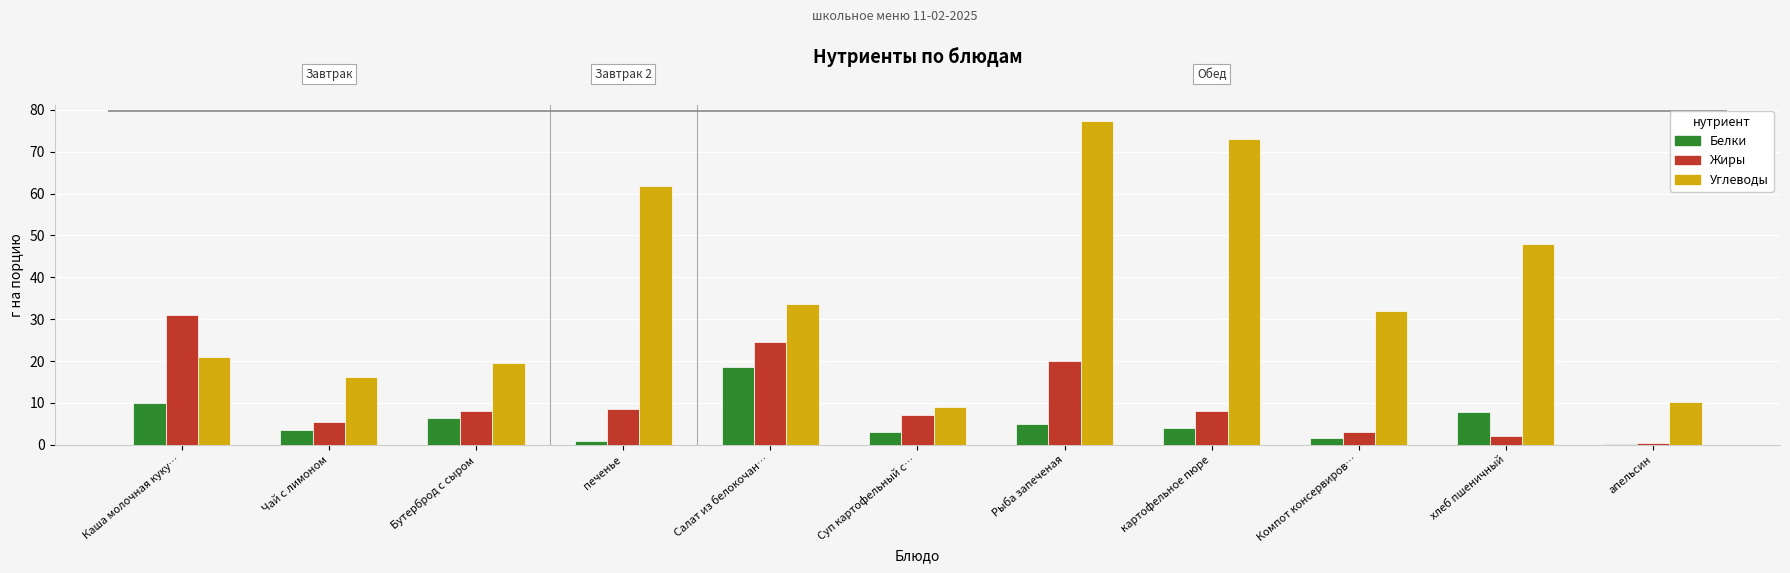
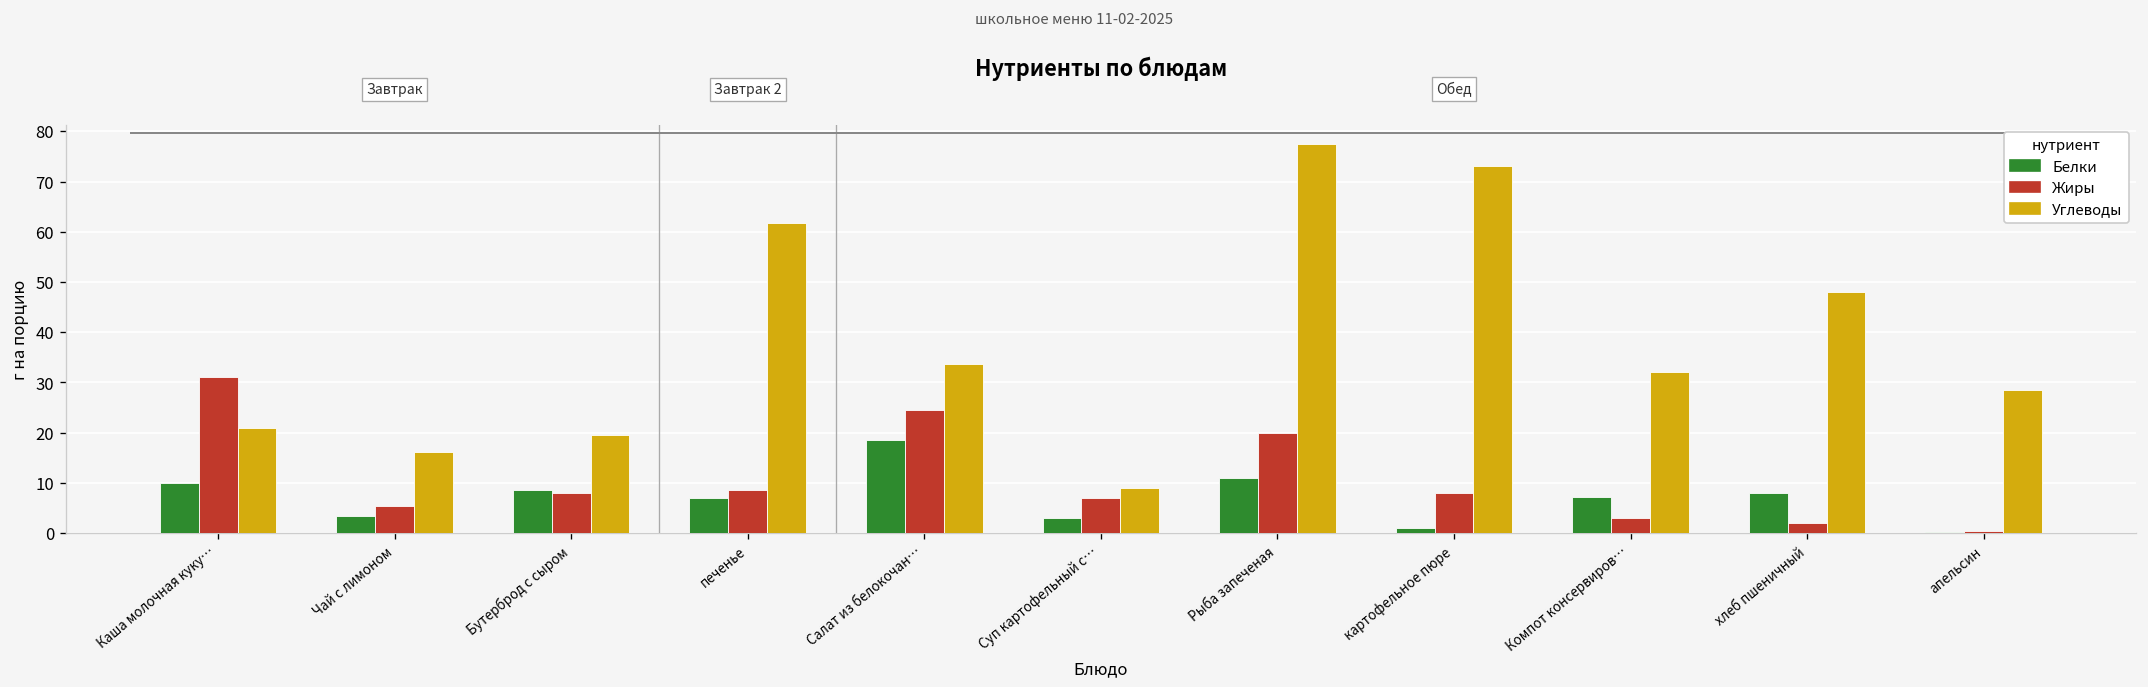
Белки, Бутерброд с сыром: 6 -> 9
Белки, печенье: 1 -> 7
Белки, Рыба запеченая: 5 -> 11
Белки, картофельное пюре: 4 -> 1
Белки, Компот консервиров…: 2 -> 7
Углеводы, апельсин: 10 -> 28
